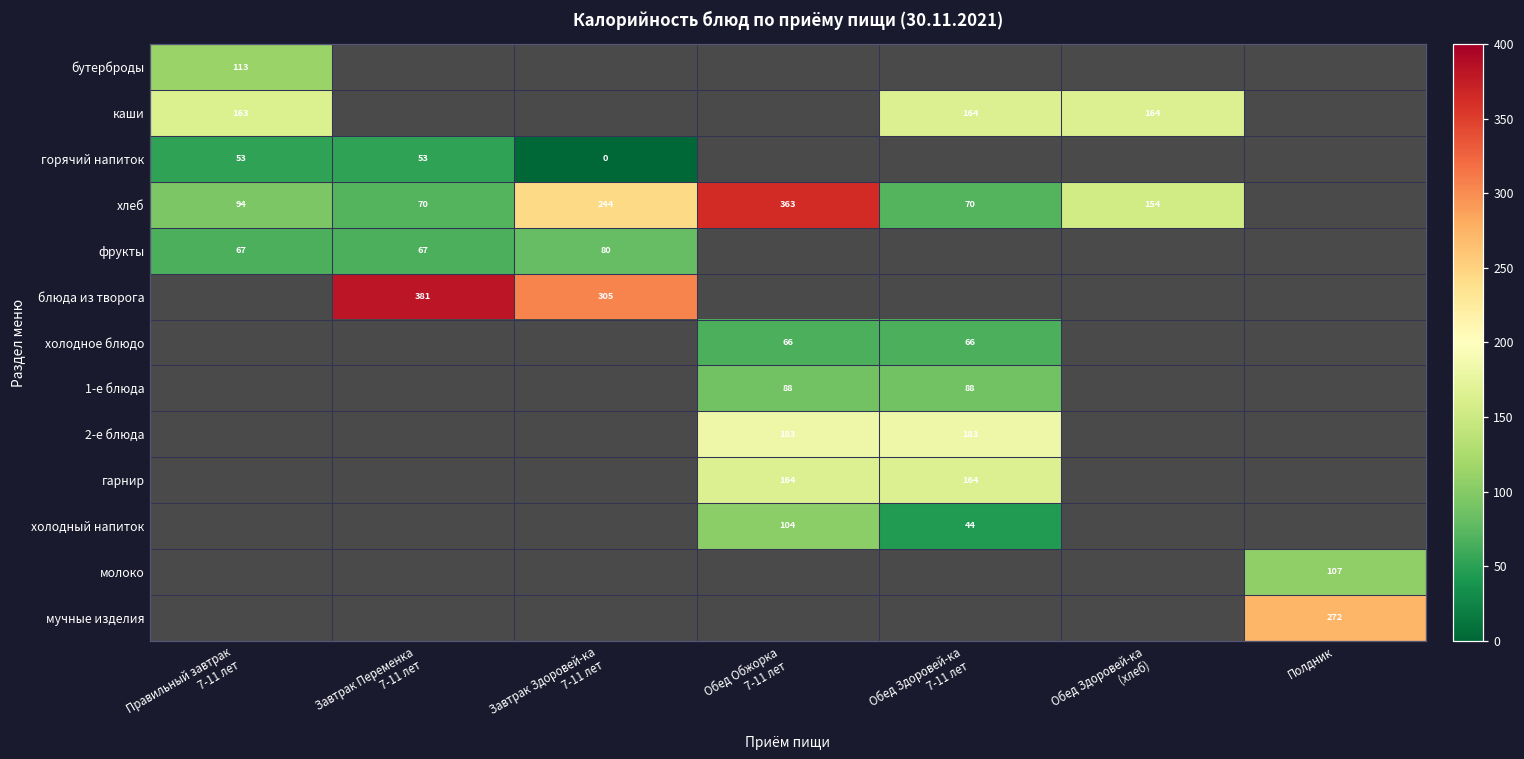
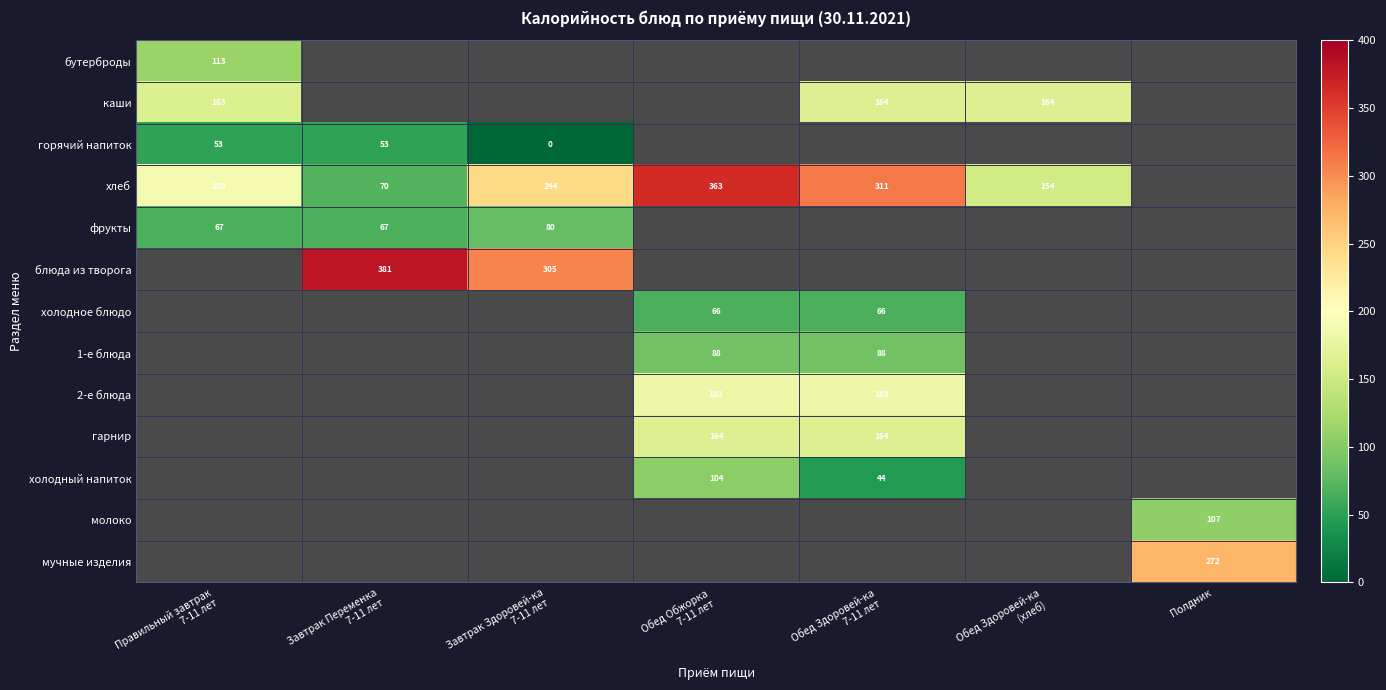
хлеб, Правильный завтрак 7-11 лет: 94 -> 188
хлеб, Обед Здоровей-ка 7-11 лет: 70 -> 311
